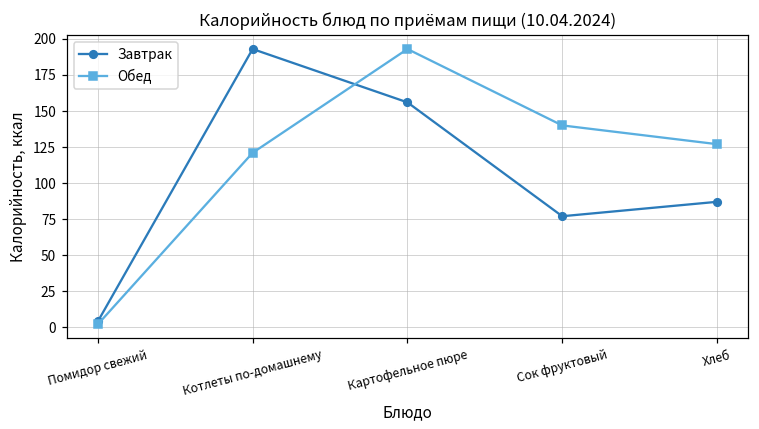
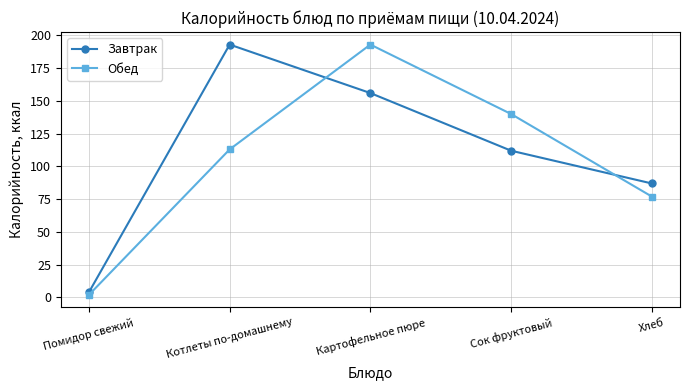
Обед, Котлеты по-домашнему: 121 -> 113
Завтрак, Сок фруктовый: 77 -> 112
Обед, Хлеб: 127 -> 77
